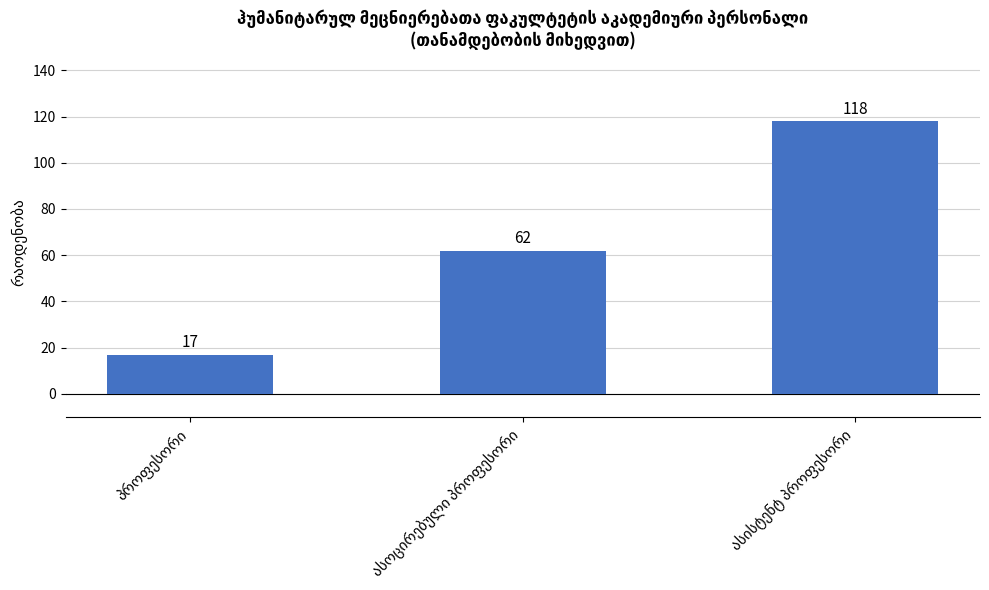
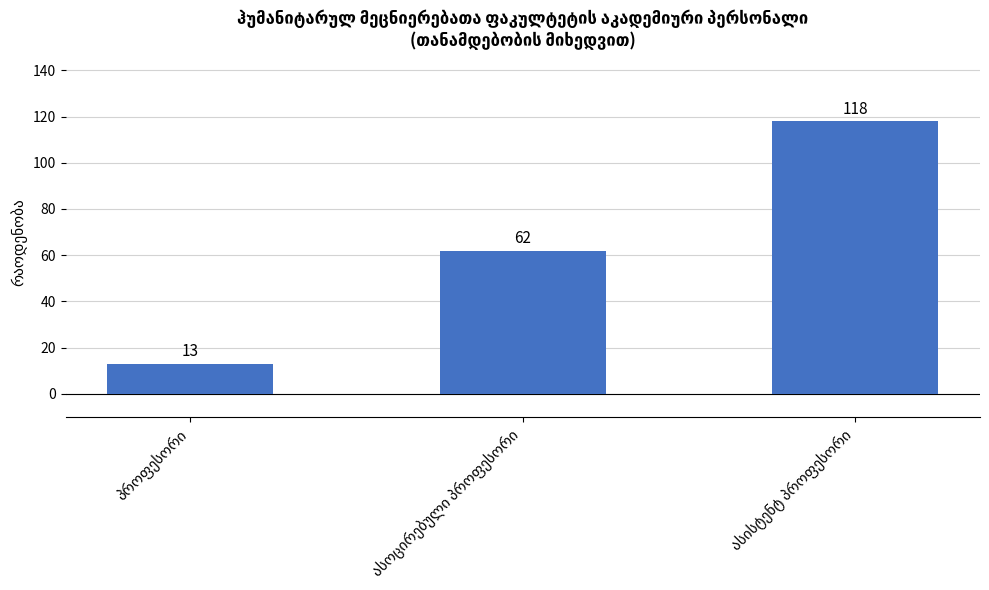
პროფესორი: 17 -> 13
